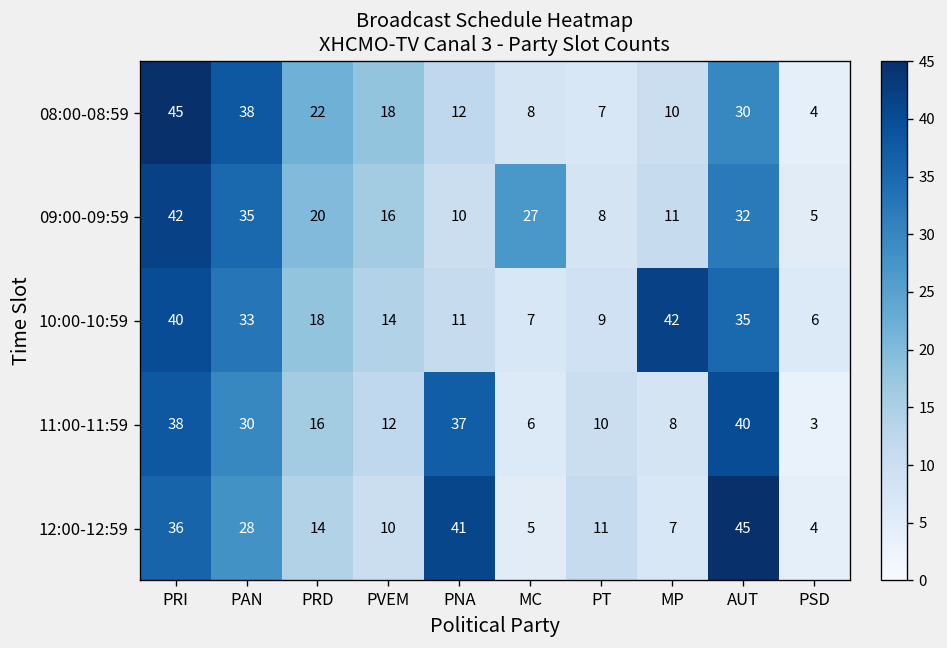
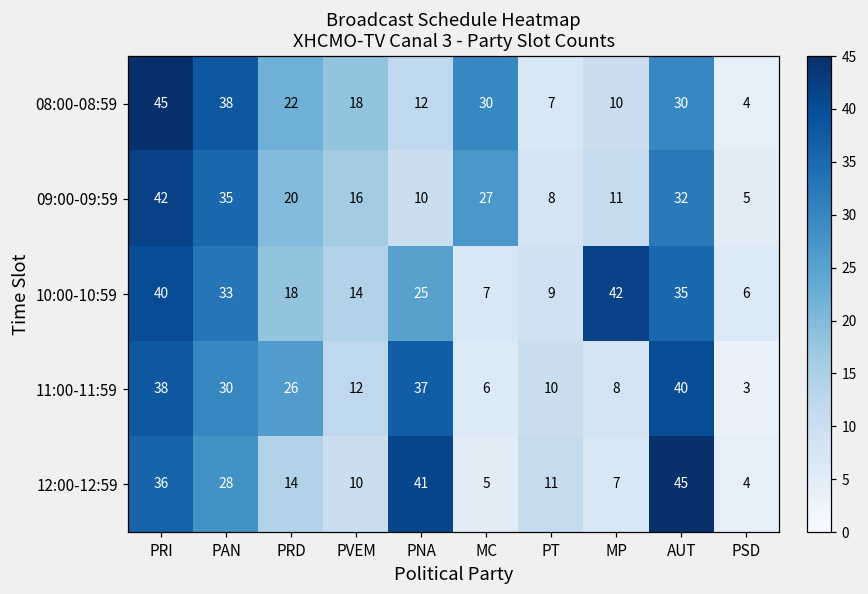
08:00-08:59, MC: 8 -> 30
10:00-10:59, PNA: 11 -> 25
11:00-11:59, PRD: 16 -> 26
